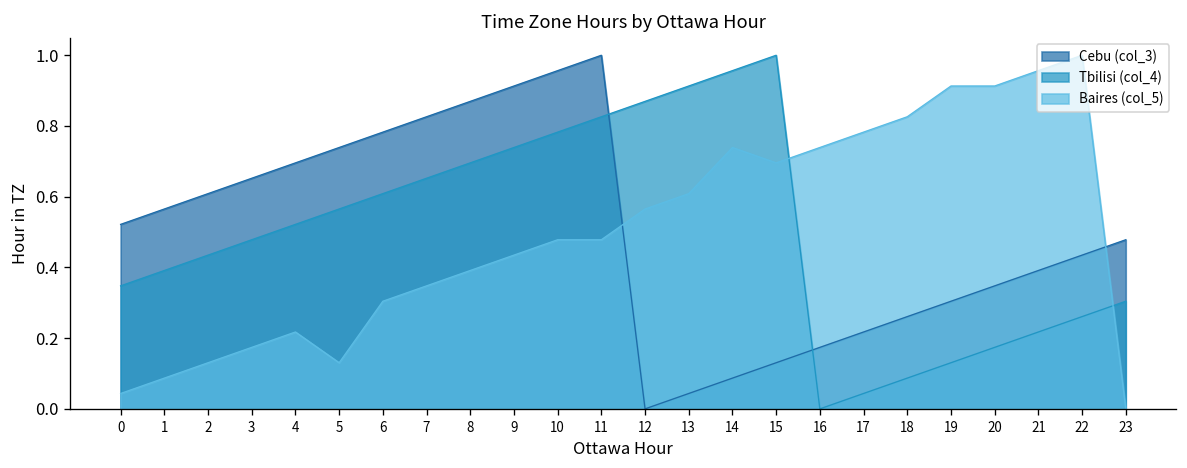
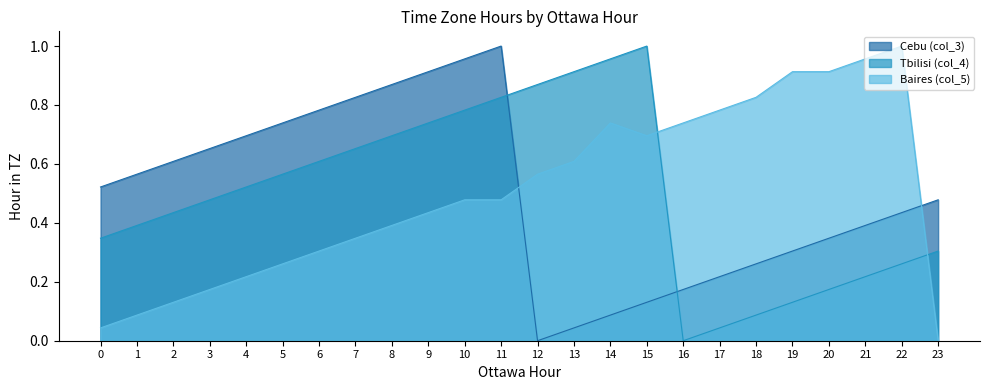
Baires (col_5), 5: 0.13 -> 0.26
